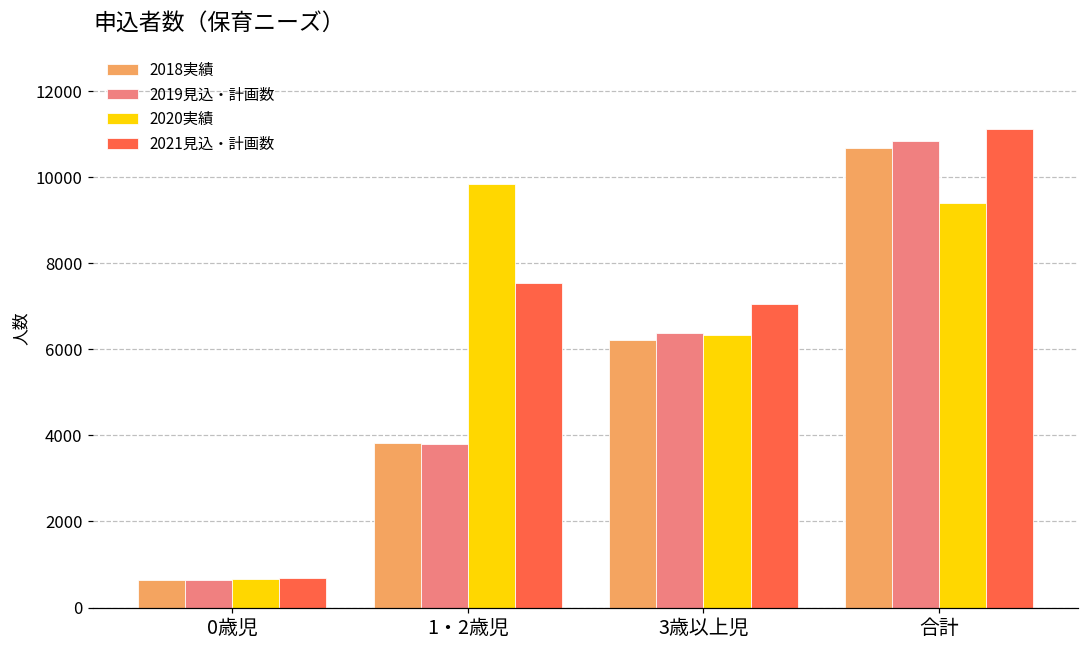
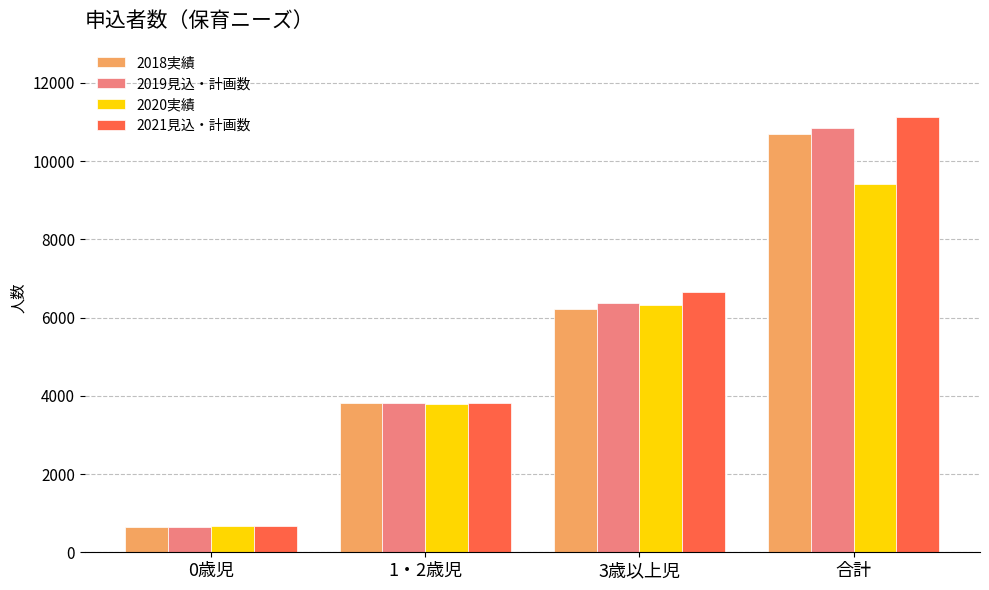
2020実績, 1・2歳児: 9800 -> 3800
2021見込・計画数, 1・2歳児: 7500 -> 3800
2021見込・計画数, 3歳以上児: 7000 -> 6600
